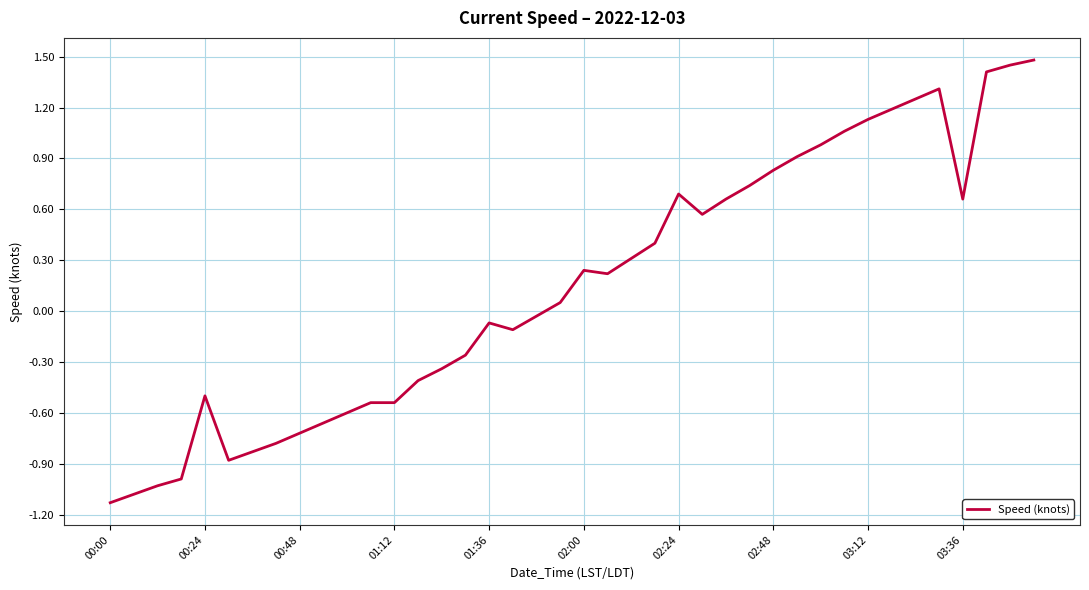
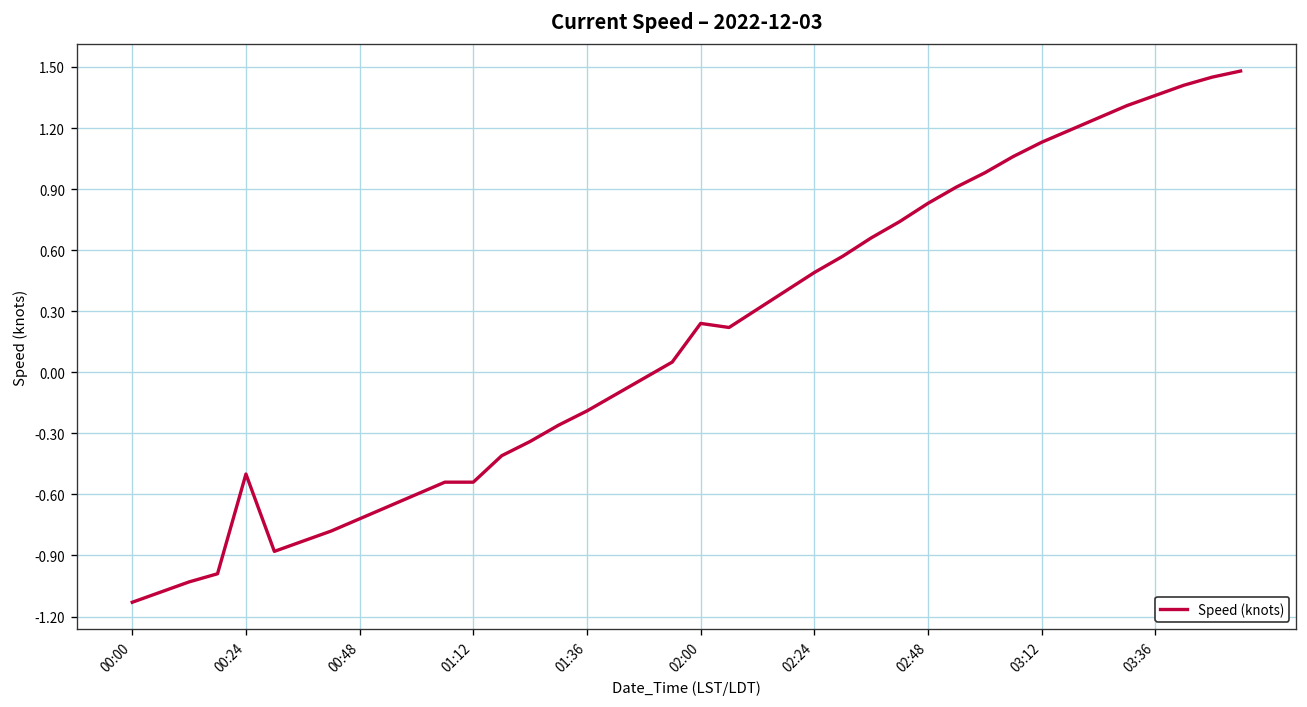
01:36: -0.07 -> -0.19
02:24: 0.69 -> 0.49
03:36: 0.66 -> 1.36
